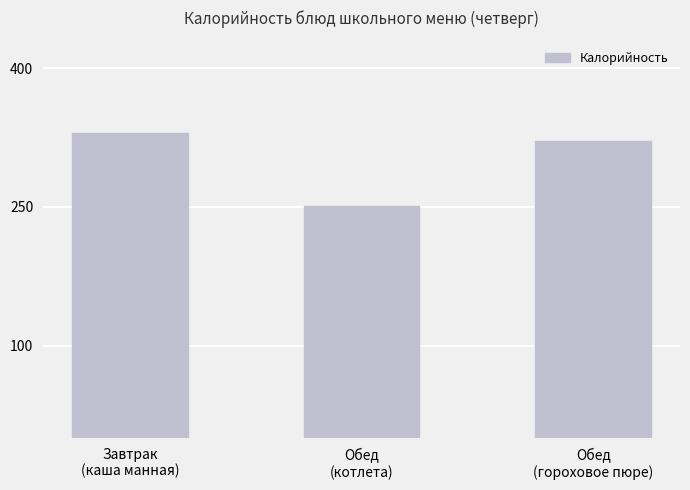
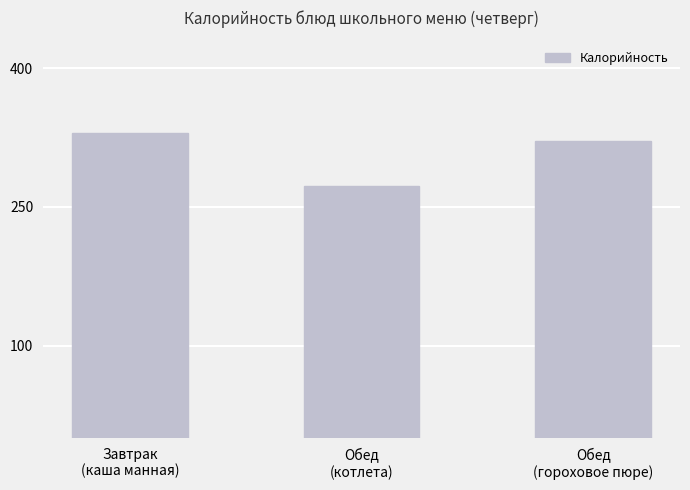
Обед (котлета): 250 -> 270
